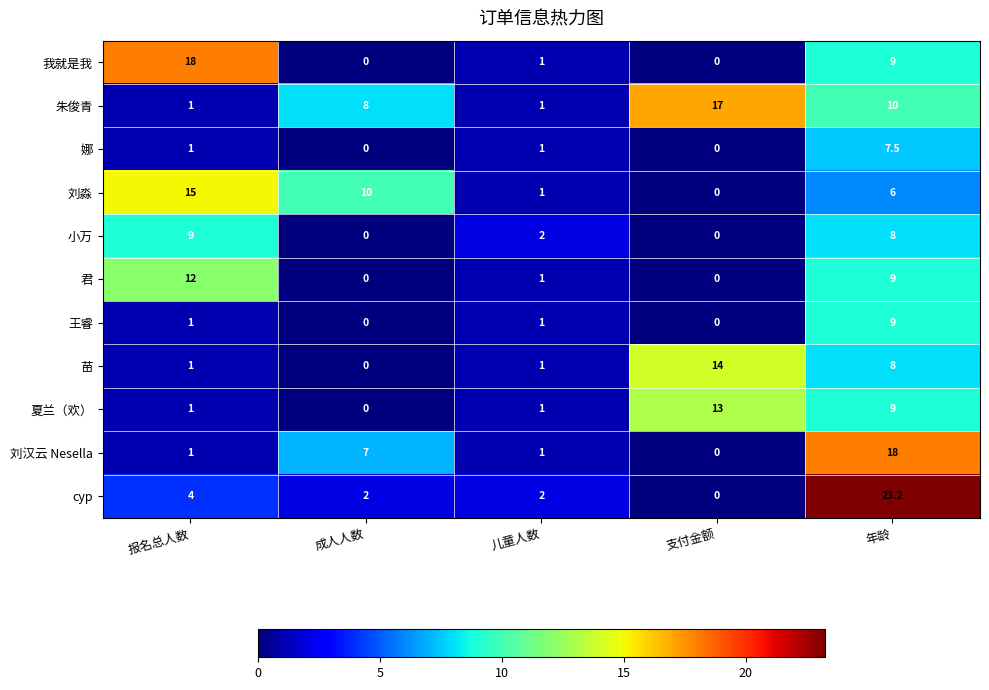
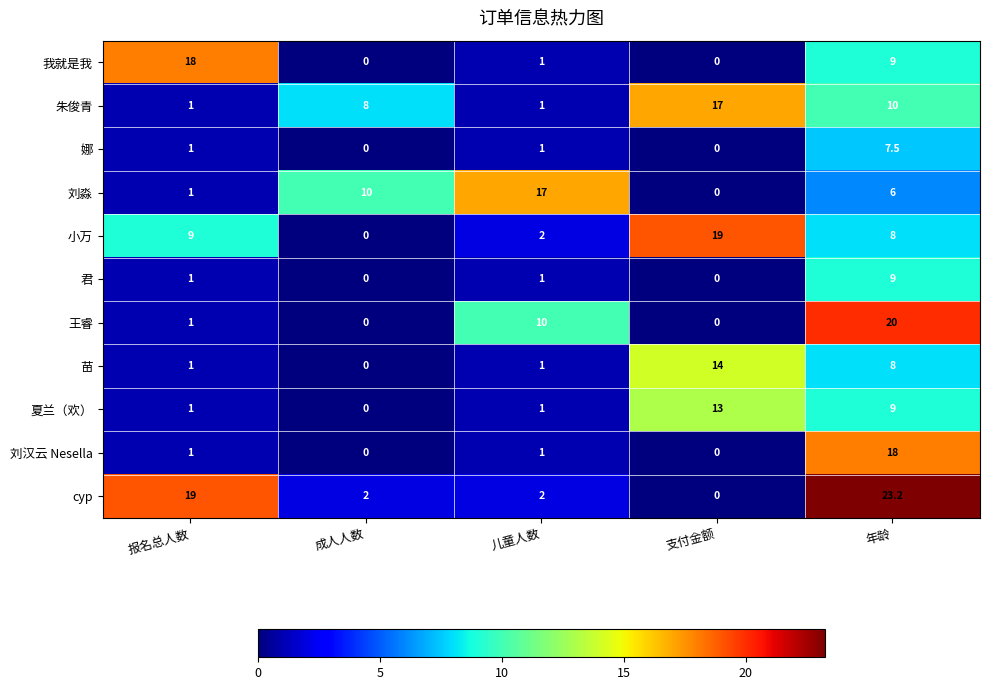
刘淼, 报名总人数: 15 -> 1
刘淼, 儿童人数: 1 -> 17
小万, 支付金额: 0 -> 19
君, 报名总人数: 12 -> 1
王睿, 儿童人数: 1 -> 10
王睿, 年龄: 9 -> 20
刘汉云 Nesella, 成人人数: 7 -> 0
cyp, 报名总人数: 4 -> 19
